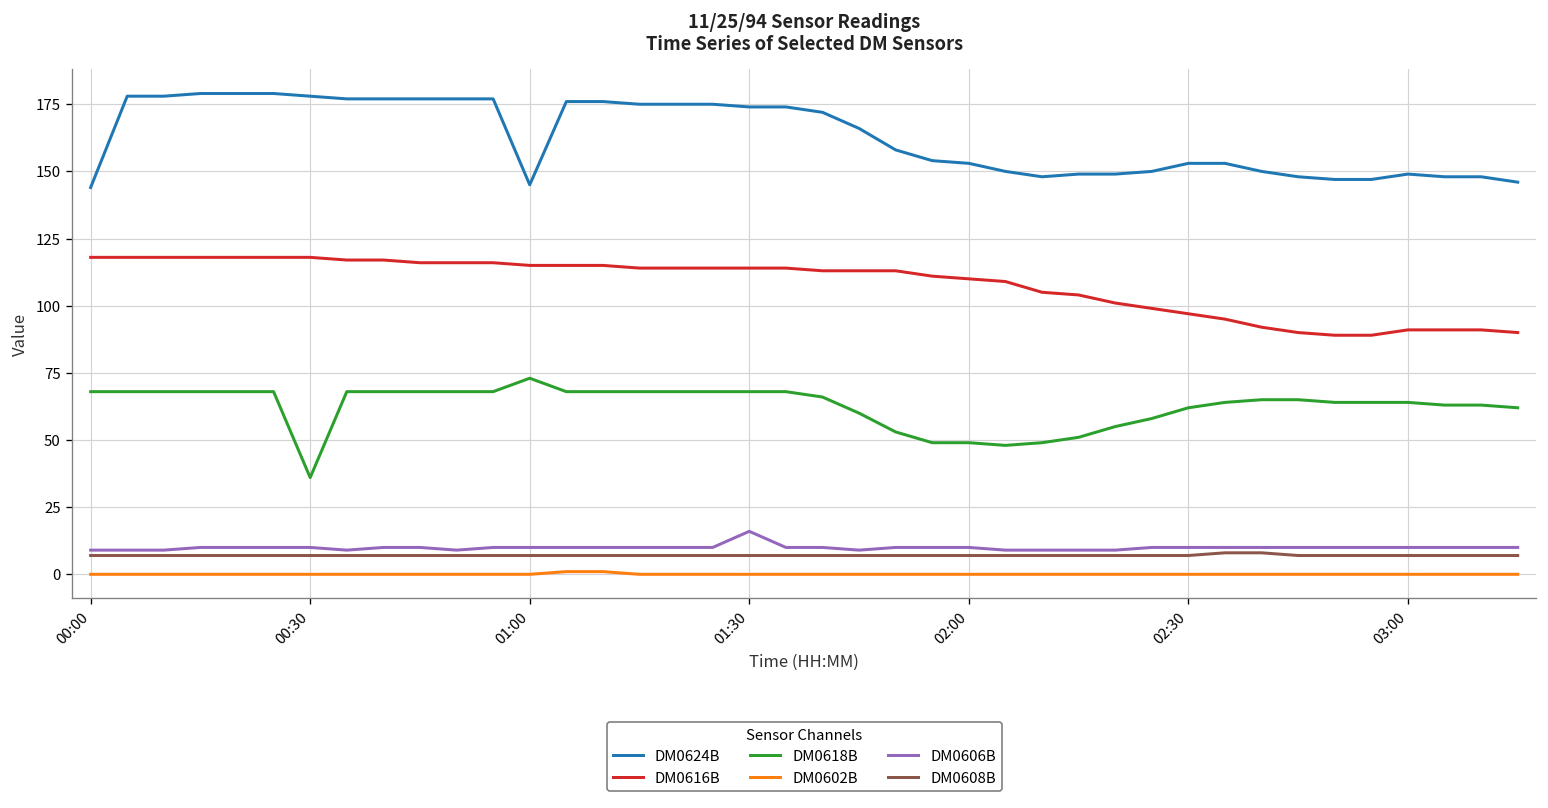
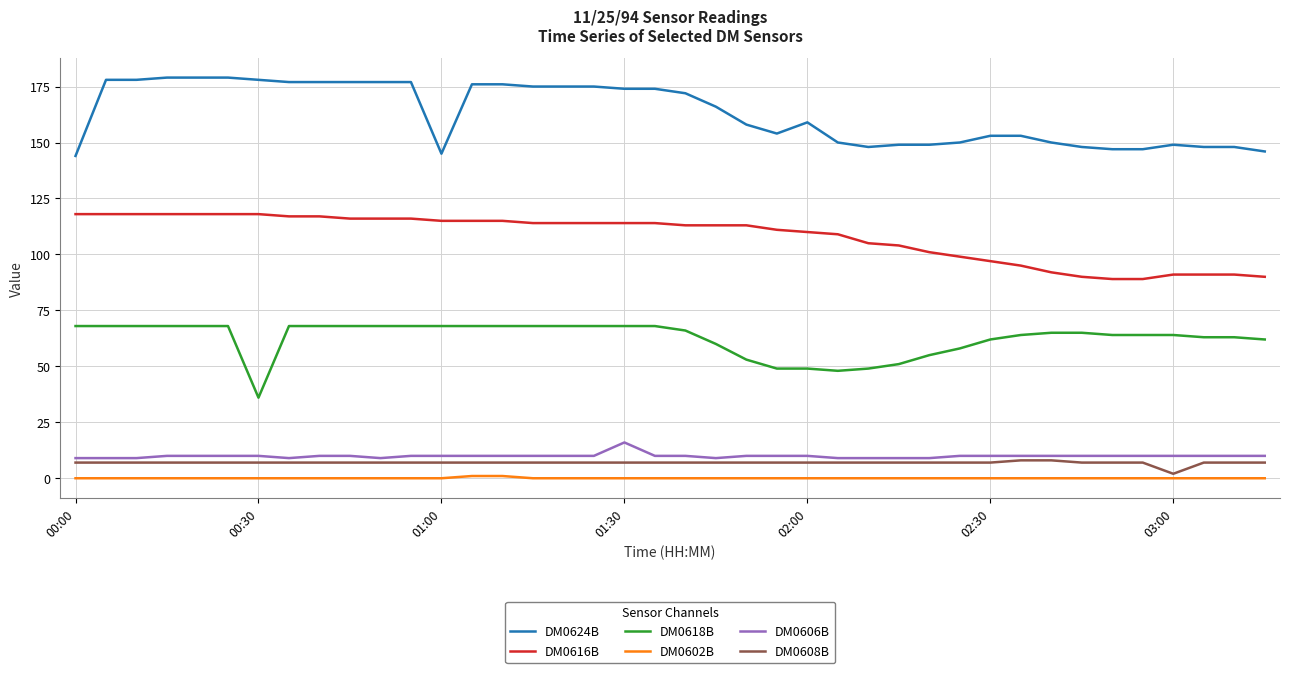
DM0618B, 01:00: 73 -> 68
DM0624B, 02:00: 153 -> 159
DM0608B, 03:00: 7 -> 2
